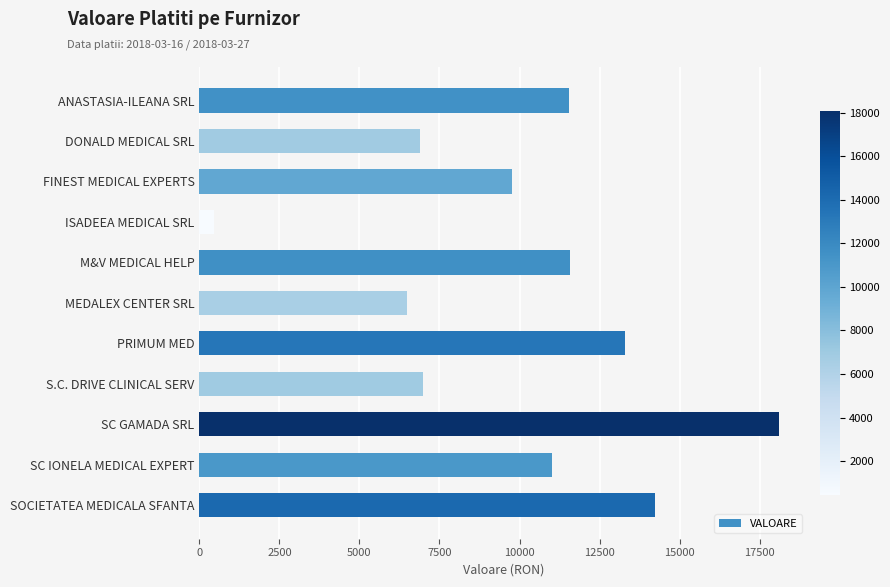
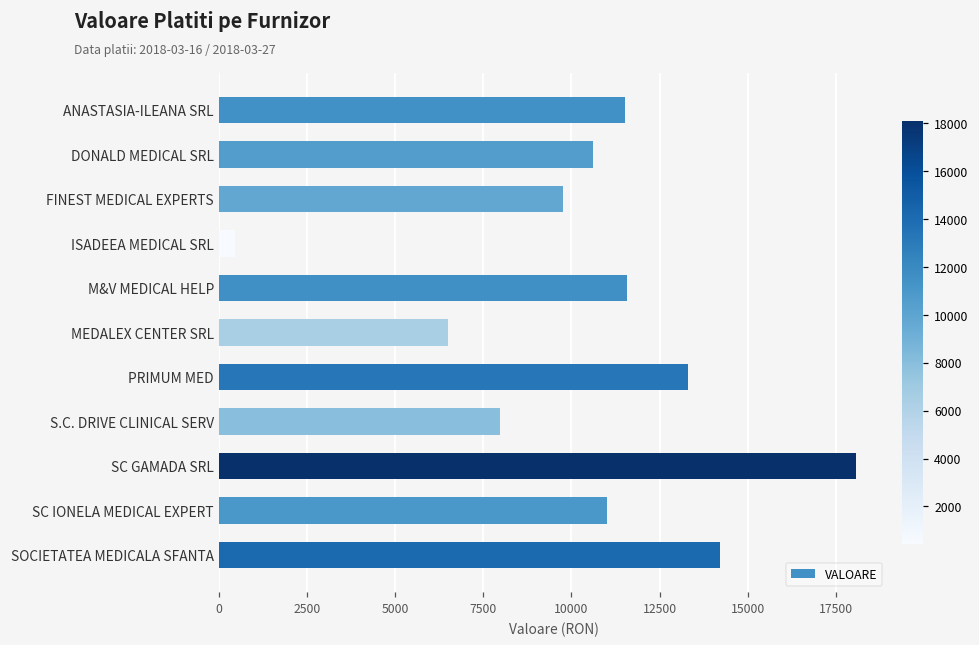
DONALD MEDICAL SRL: 6900 -> 10600
S.C. DRIVE CLINICAL SERV: 7000 -> 8000
